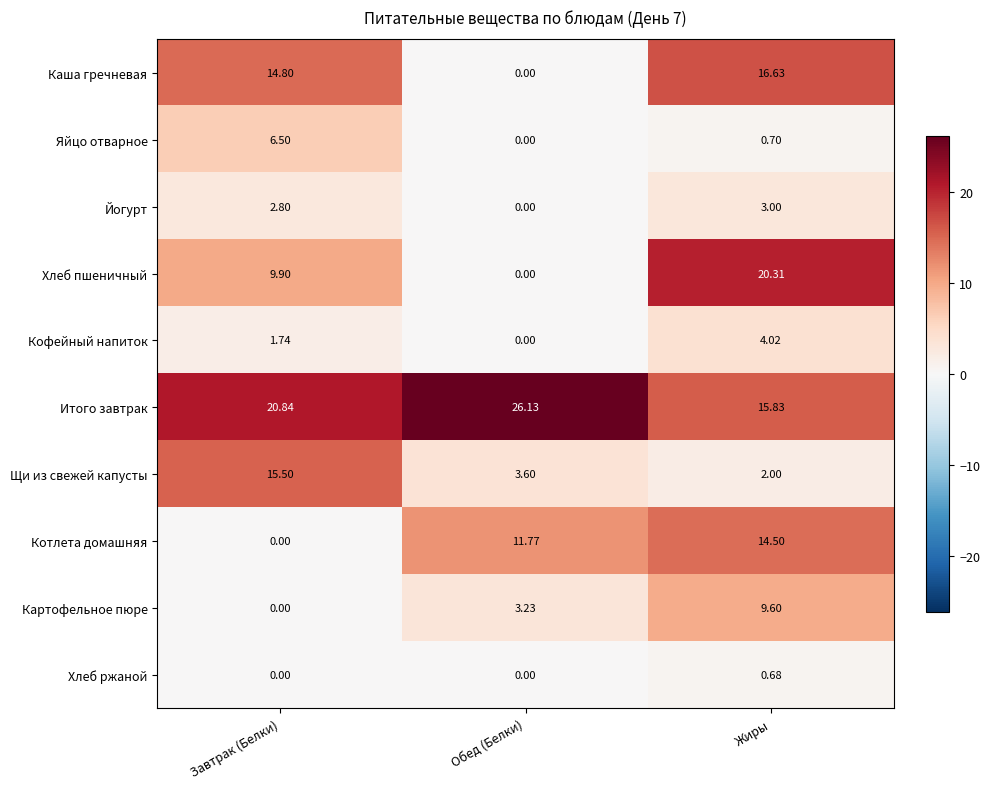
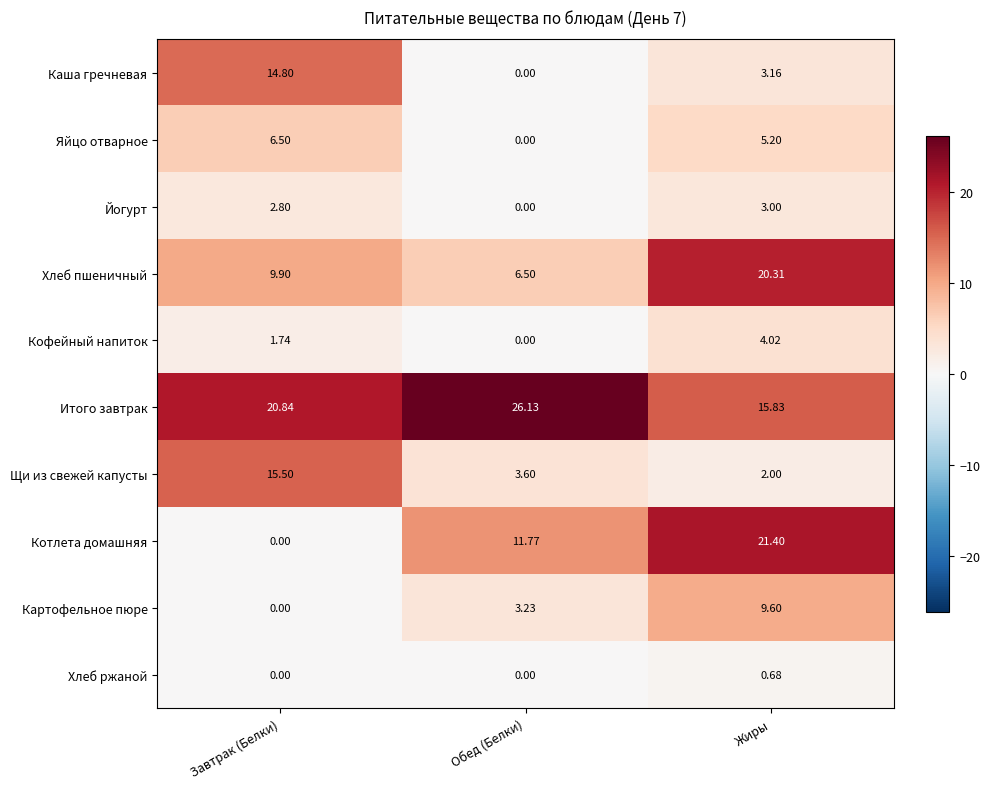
Каша гречневая, Жиры: 16.63 -> 3.16
Яйцо отварное, Жиры: 0.70 -> 5.20
Хлеб пшеничный, Обед (Белки): 0.00 -> 6.50
Котлета домашняя, Жиры: 14.50 -> 21.40
